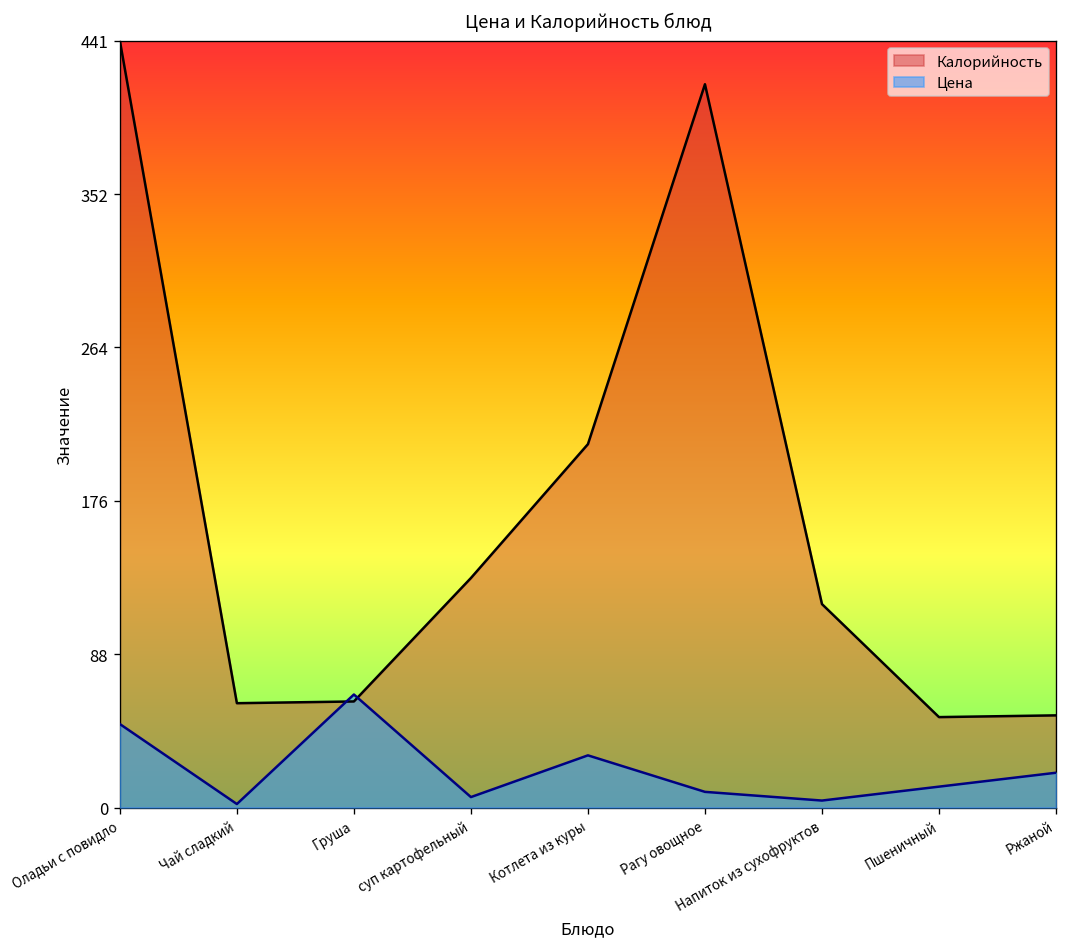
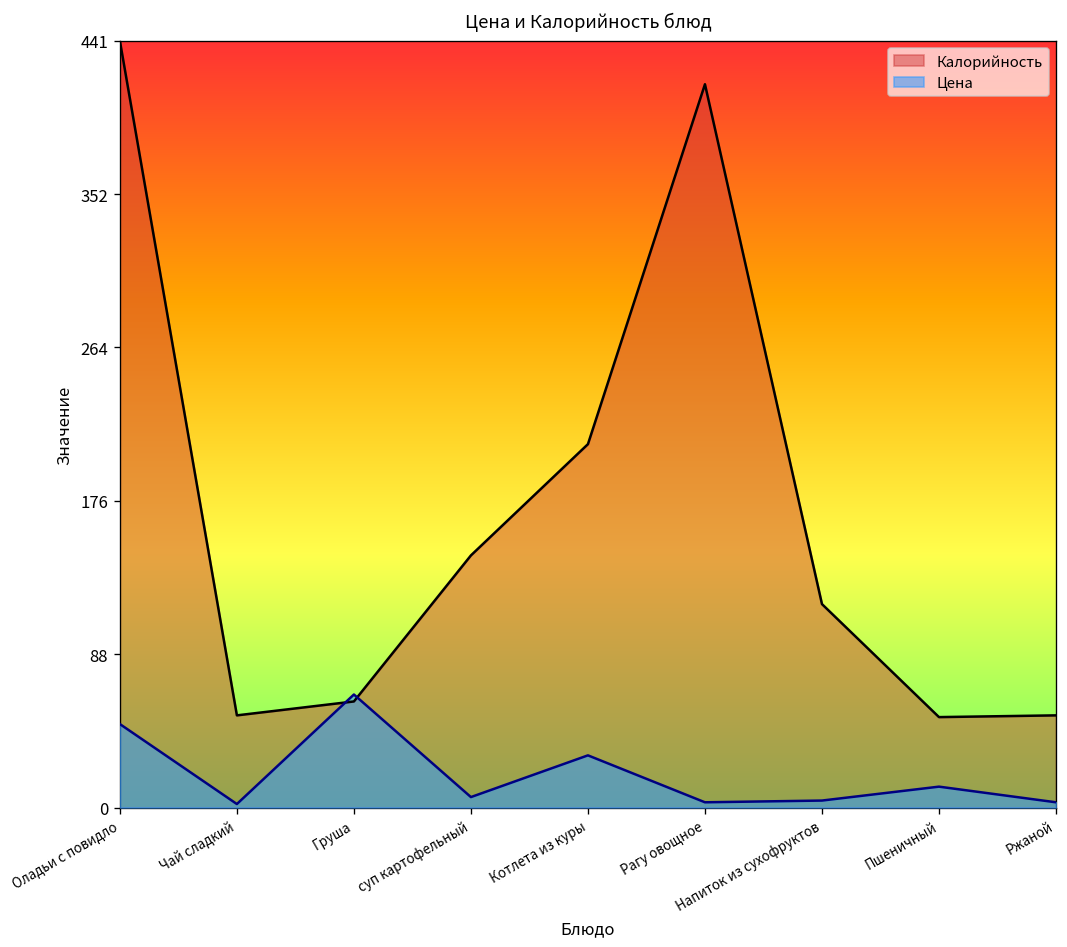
Калорийность, Чай сладкий: 60 -> 53
Калорийность, суп картофельный: 132 -> 145
Цена, Рагу овощное: 9 -> 3
Цена, Ржаной: 20 -> 3
